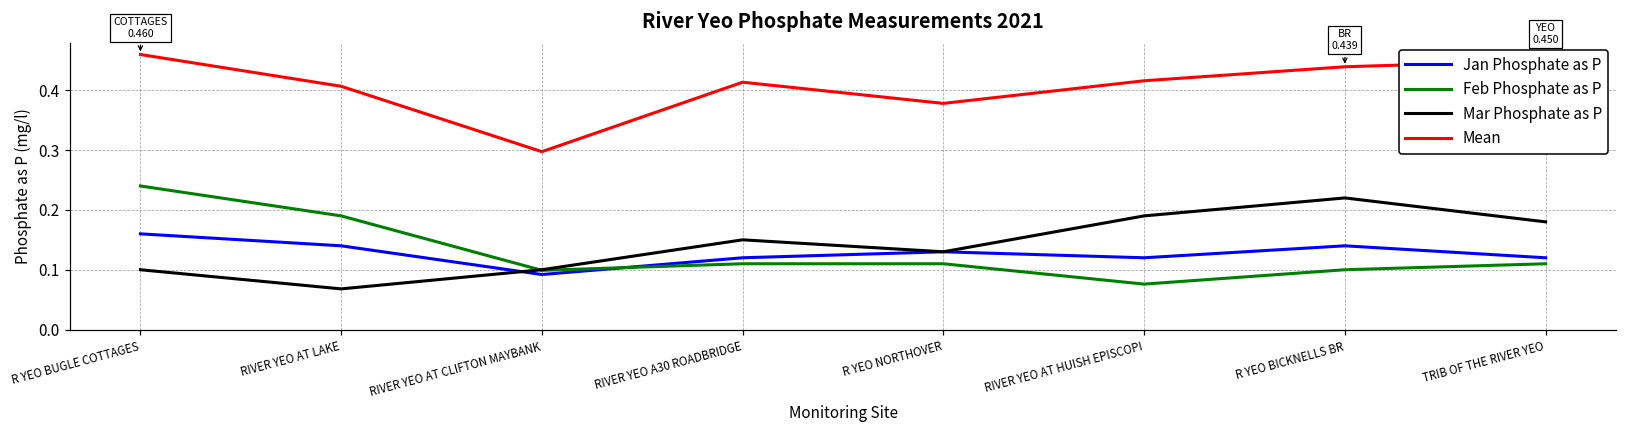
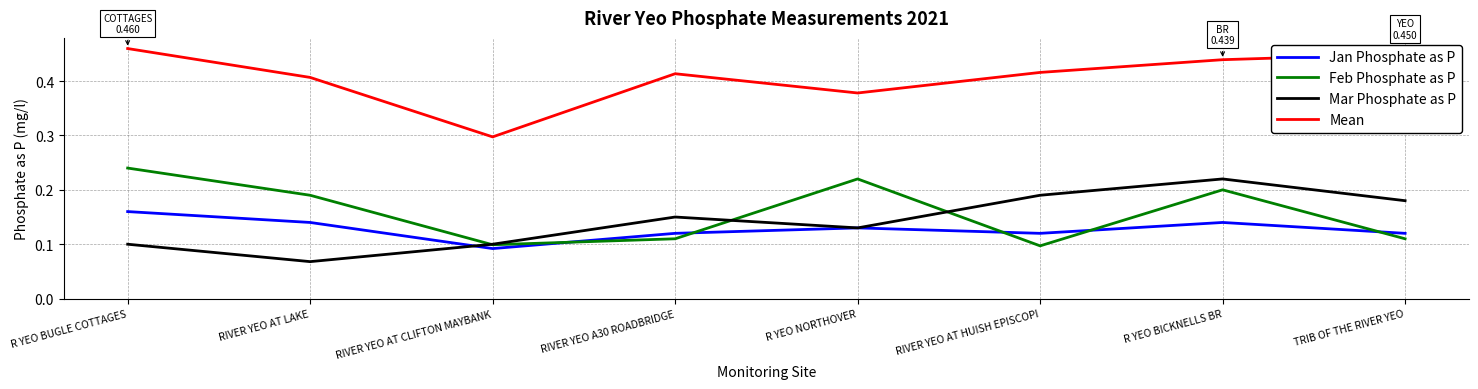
Feb Phosphate as P, R YEO NORTHOVER: 0.11 -> 0.22
Feb Phosphate as P, RIVER YEO AT HUISH EPISCOPI: 0.08 -> 0.10
Feb Phosphate as P, R YEO BICKNELLS BR: 0.1 -> 0.2
